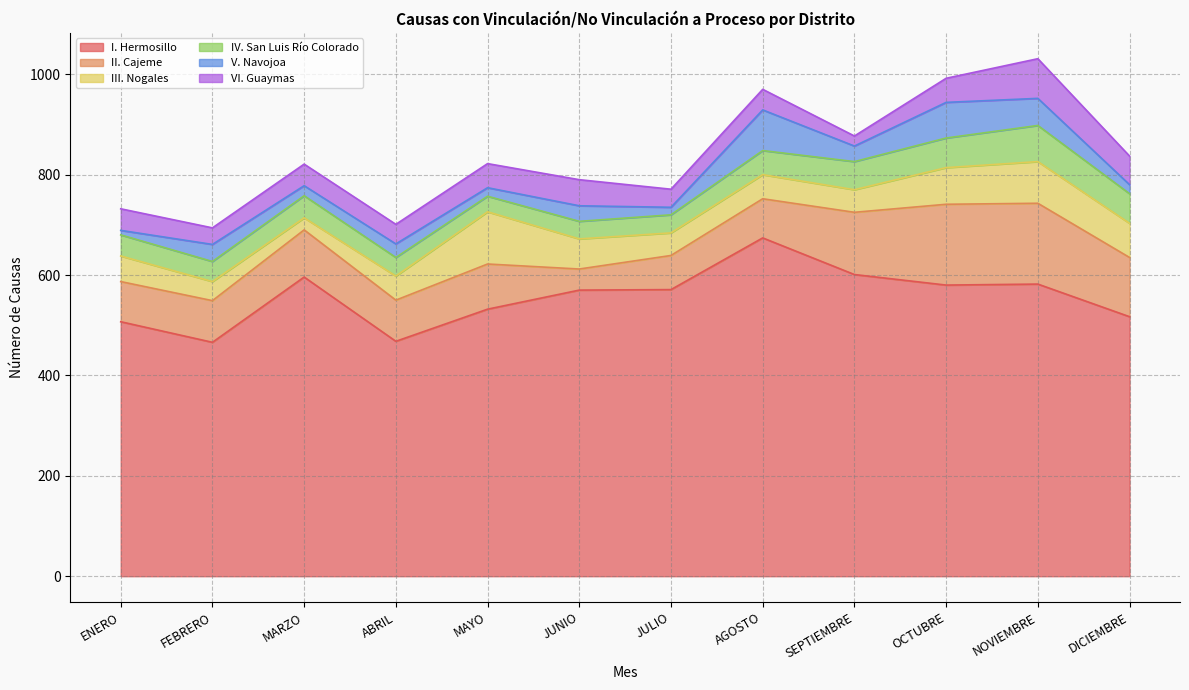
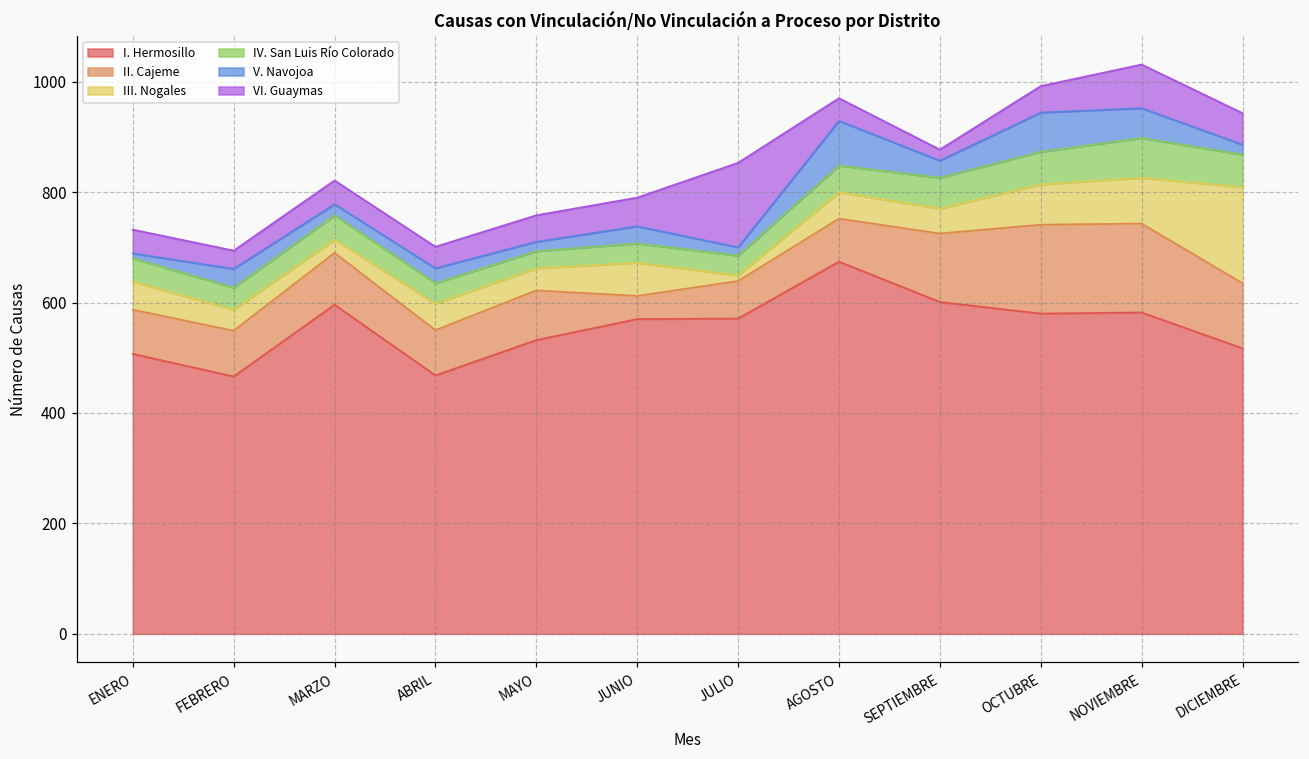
III. Nogales, MAYO: 100 -> 40
III. Nogales, JULIO: 50 -> 10
VI. Guaymas, JULIO: 40 -> 150
III. Nogales, DICIEMBRE: 70 -> 170
